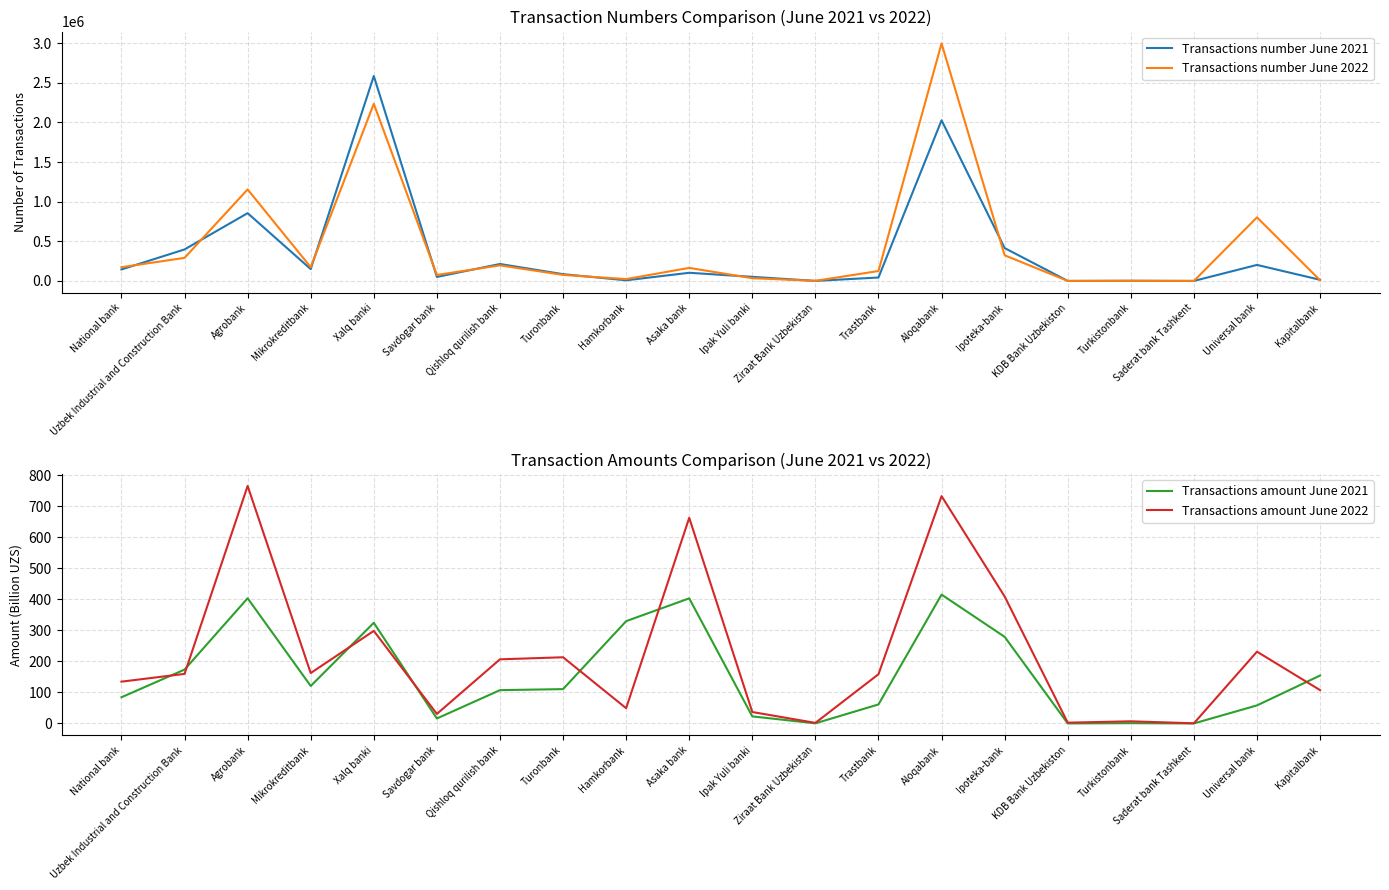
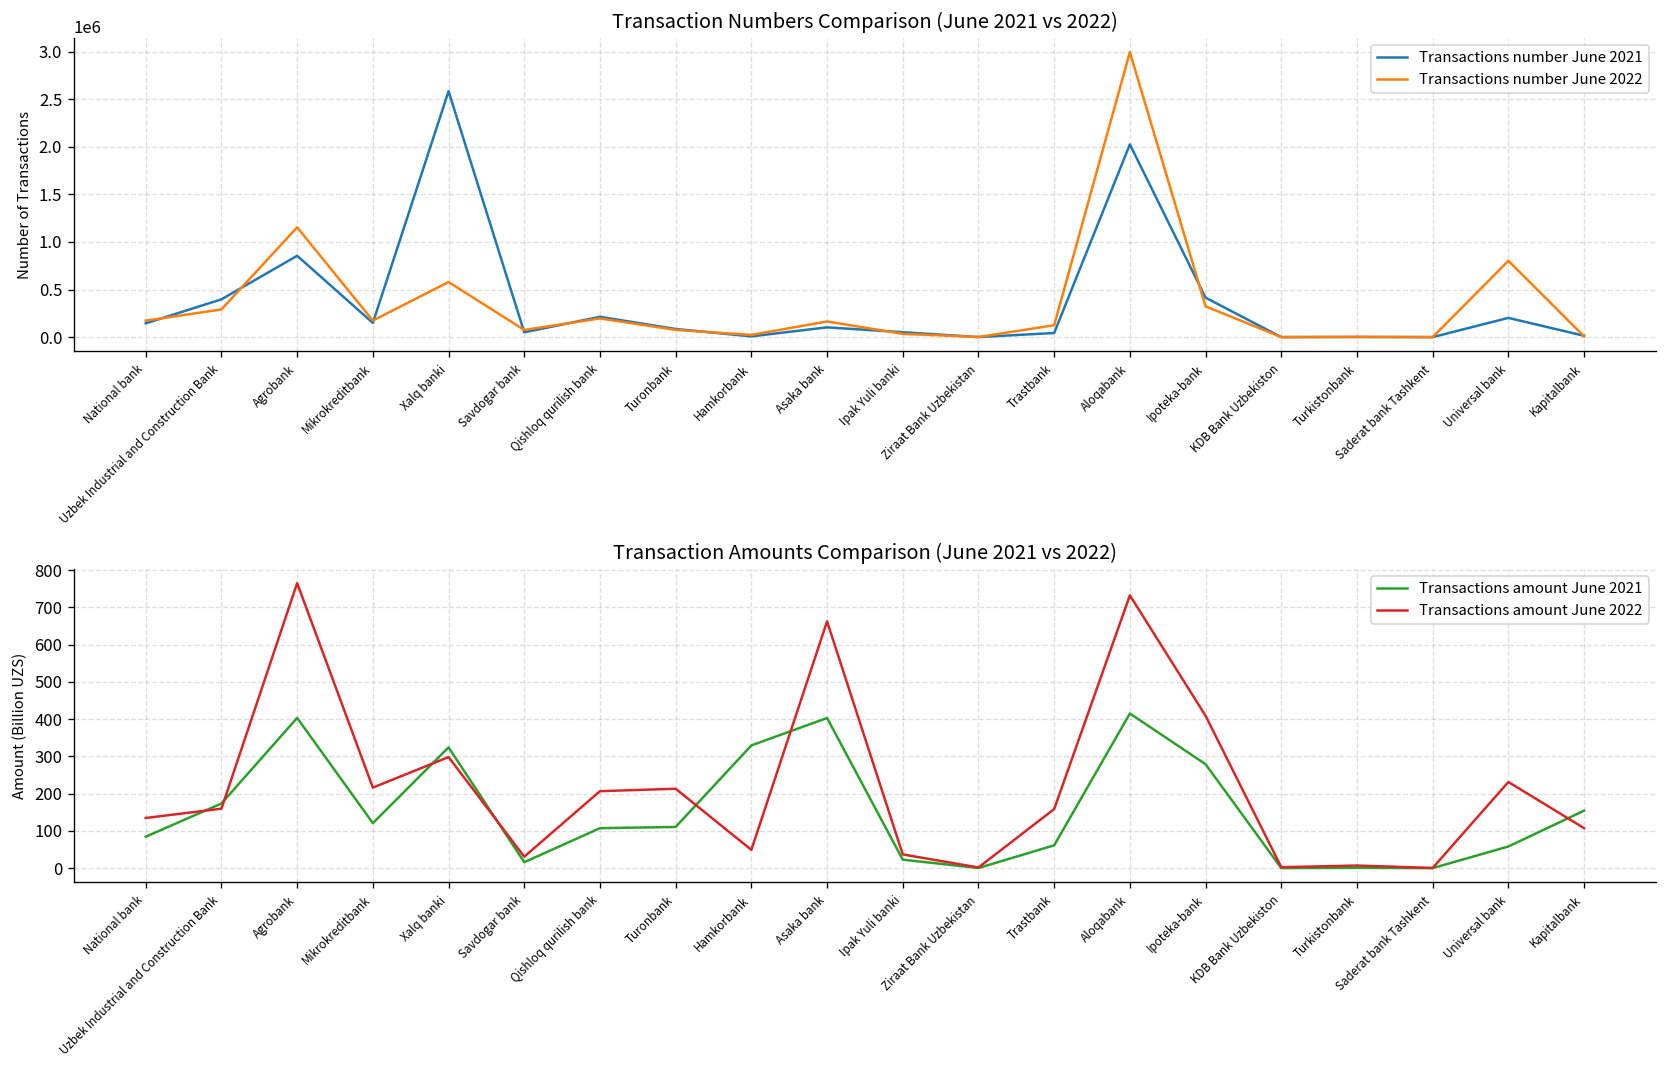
Transaction Numbers Comparison (June 2021 vs 2022), Transactions number June 2022, Xalq banki: 2200000 -> 600000
Transaction Amounts Comparison (June 2021 vs 2022), Transactions amount June 2022, Mikrokreditbank: 160 -> 220
